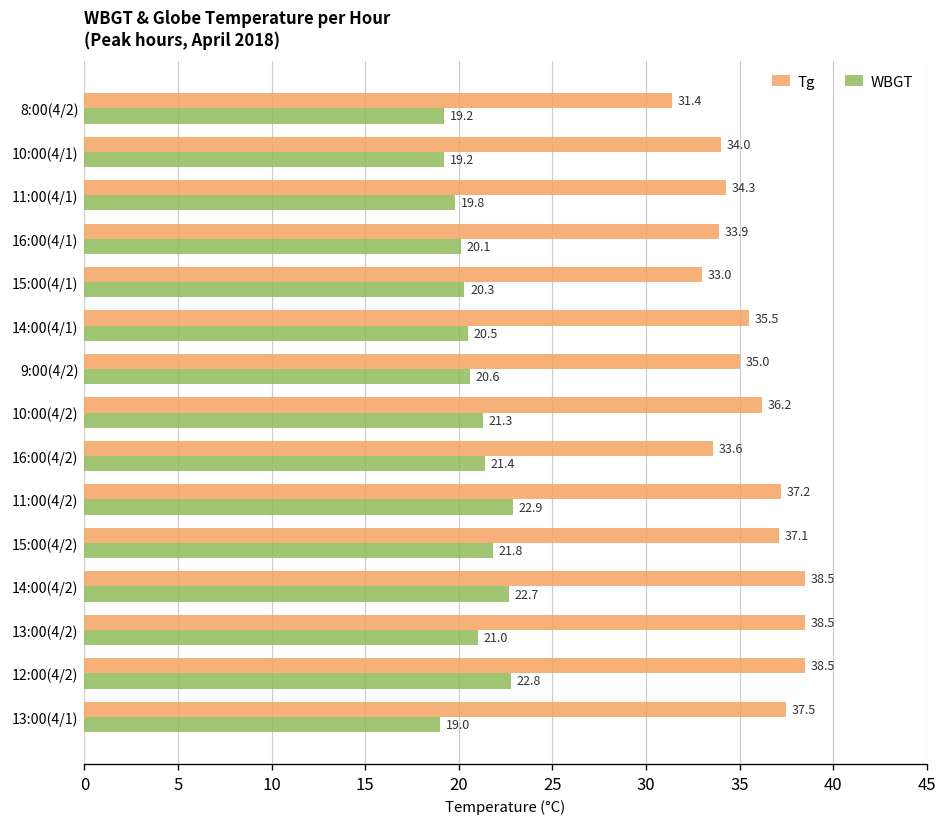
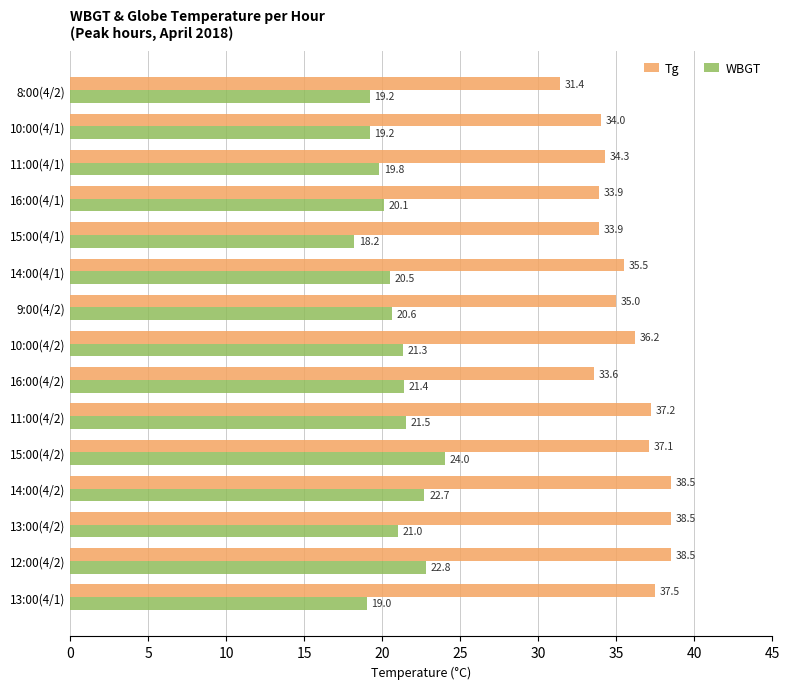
Tg, 15:00(4/1): 33.0 -> 33.9
WBGT, 15:00(4/1): 20.3 -> 18.2
WBGT, 11:00(4/2): 22.9 -> 21.5
WBGT, 15:00(4/2): 21.8 -> 24.0
